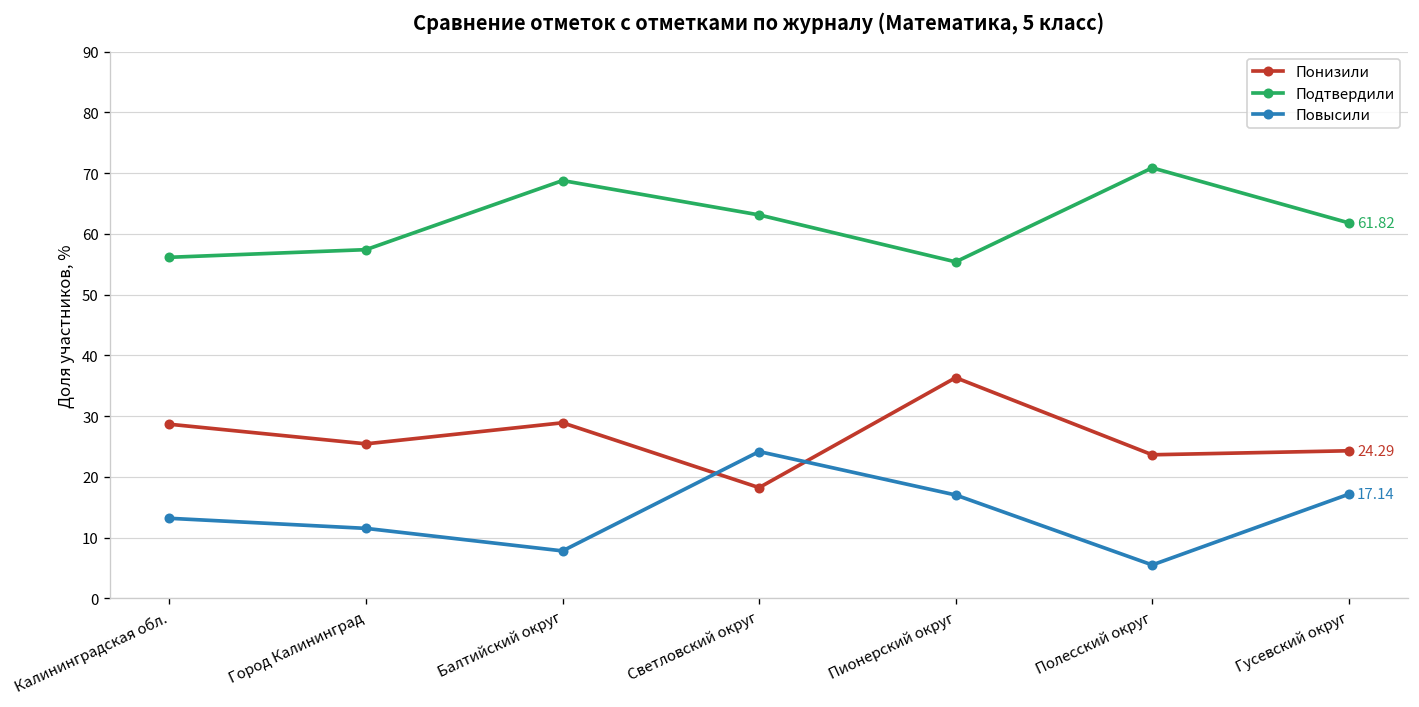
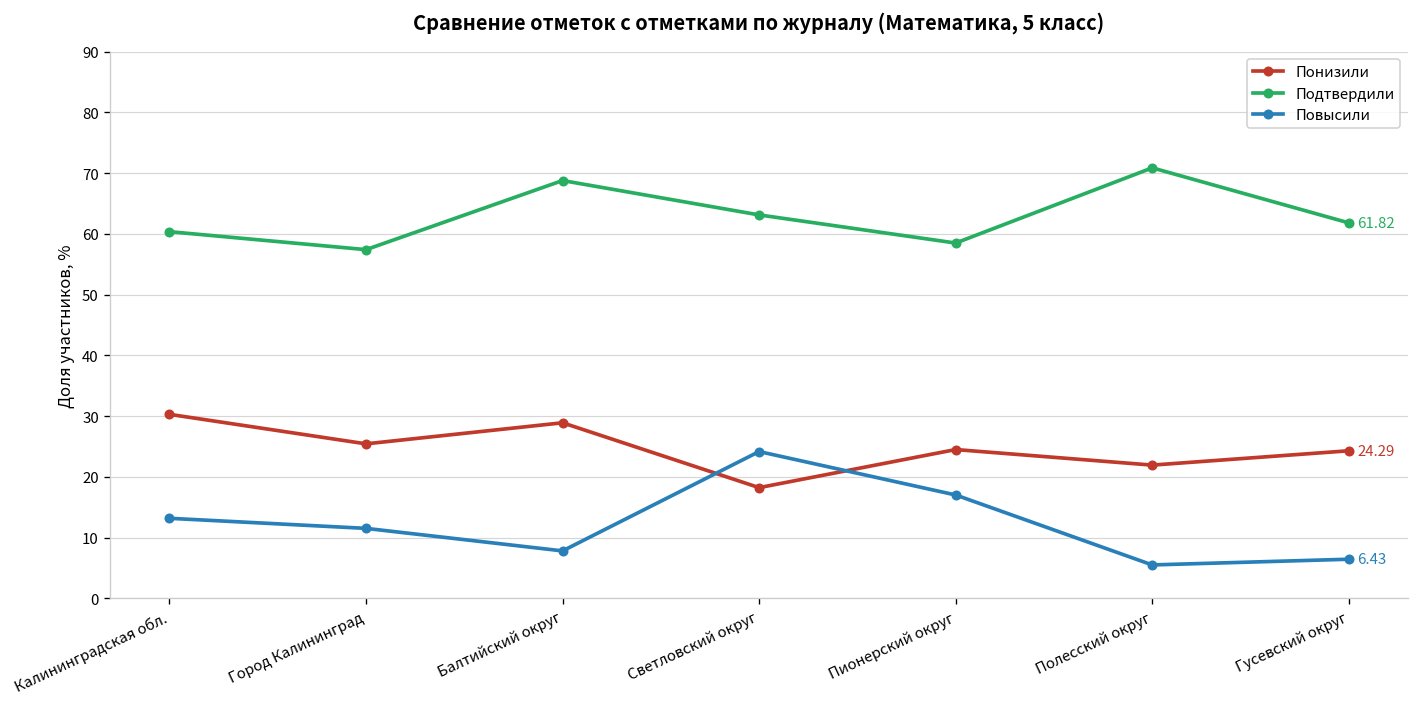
Понизили, Калининградская обл.: 29 -> 30
Подтвердили, Калининградская обл.: 56 -> 60
Понизили, Пионерский округ: 36 -> 24
Подтвердили, Пионерский округ: 55 -> 59
Понизили, Полесский округ: 24 -> 22
Повысили, Гусевский округ: 17.14 -> 6.43
